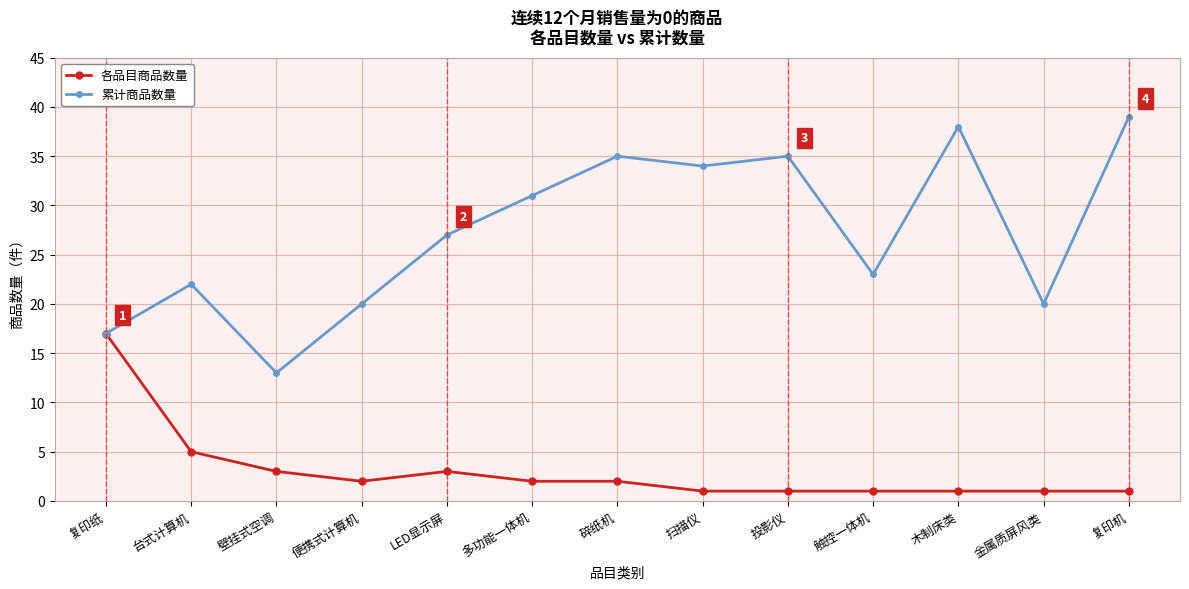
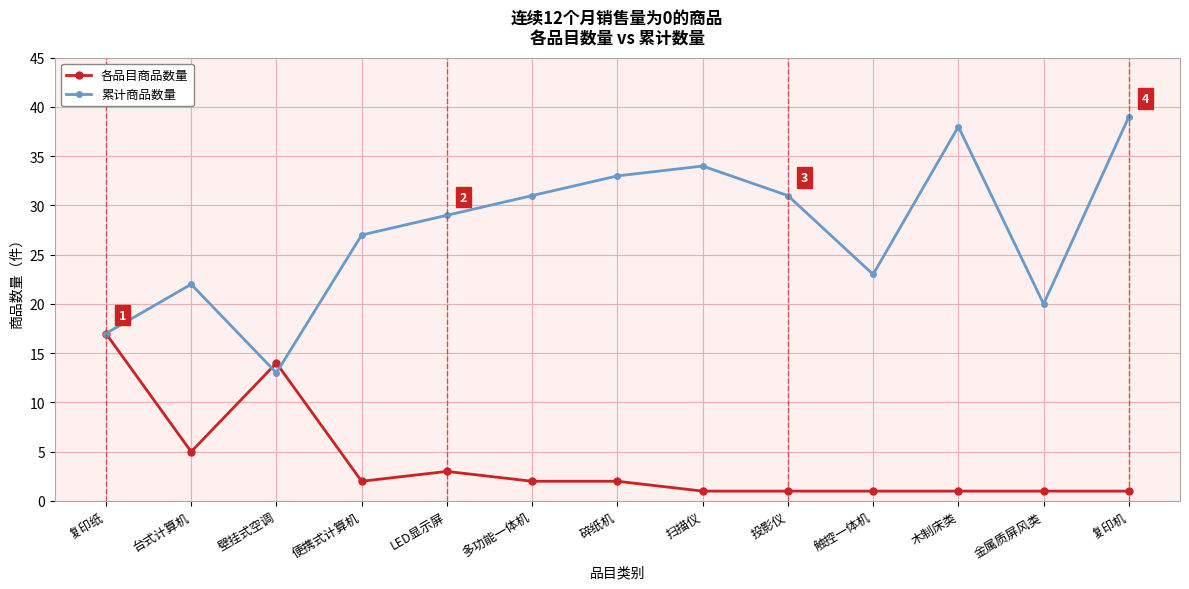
各品目商品数量, 壁挂式空调: 3 -> 14
累计商品数量, 便携式计算机: 20 -> 27
累计商品数量, LED显示屏: 27 -> 29
累计商品数量, 碎纸机: 35 -> 33
累计商品数量, 投影仪: 35 -> 31
